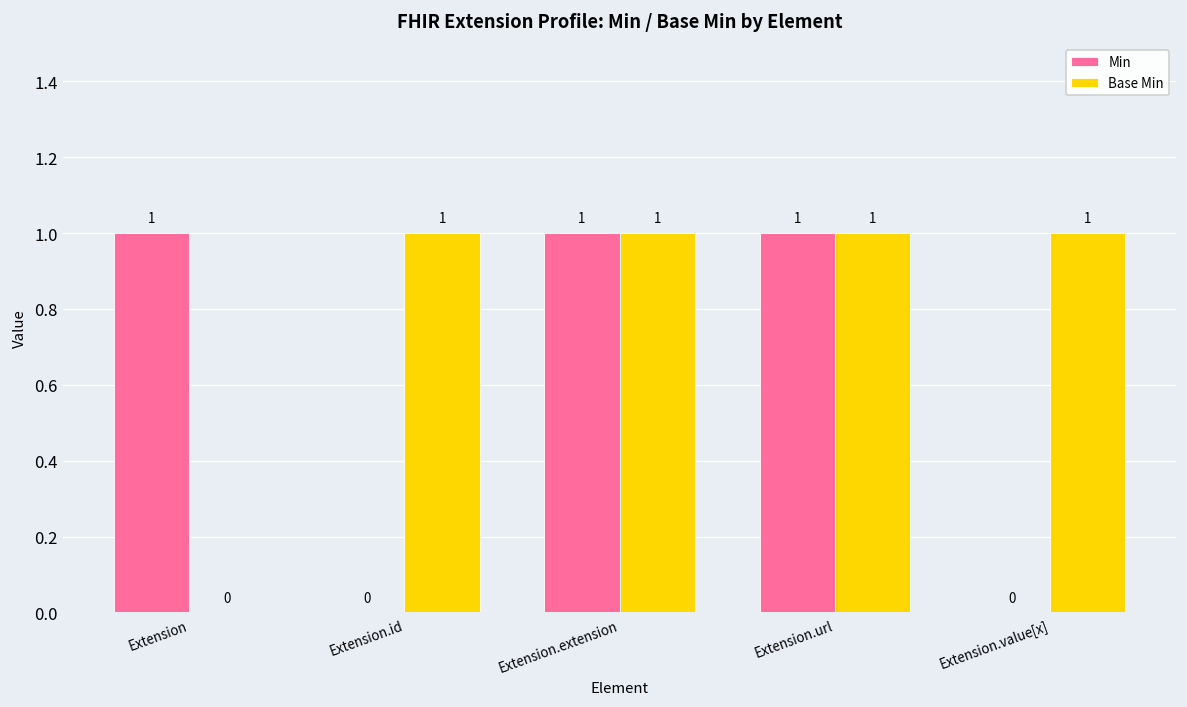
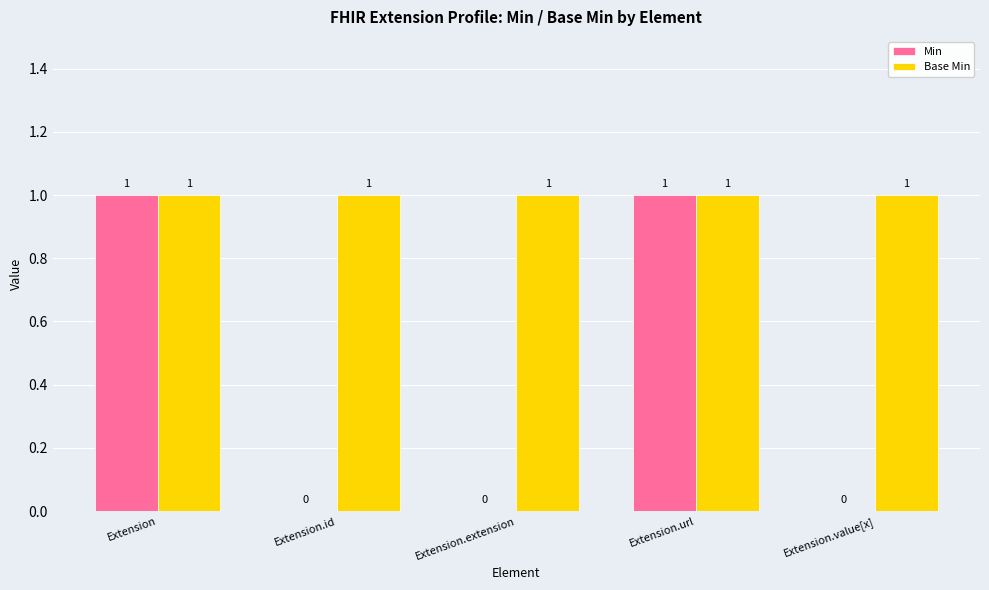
Base Min, Extension: 0 -> 1
Min, Extension.extension: 1 -> 0
